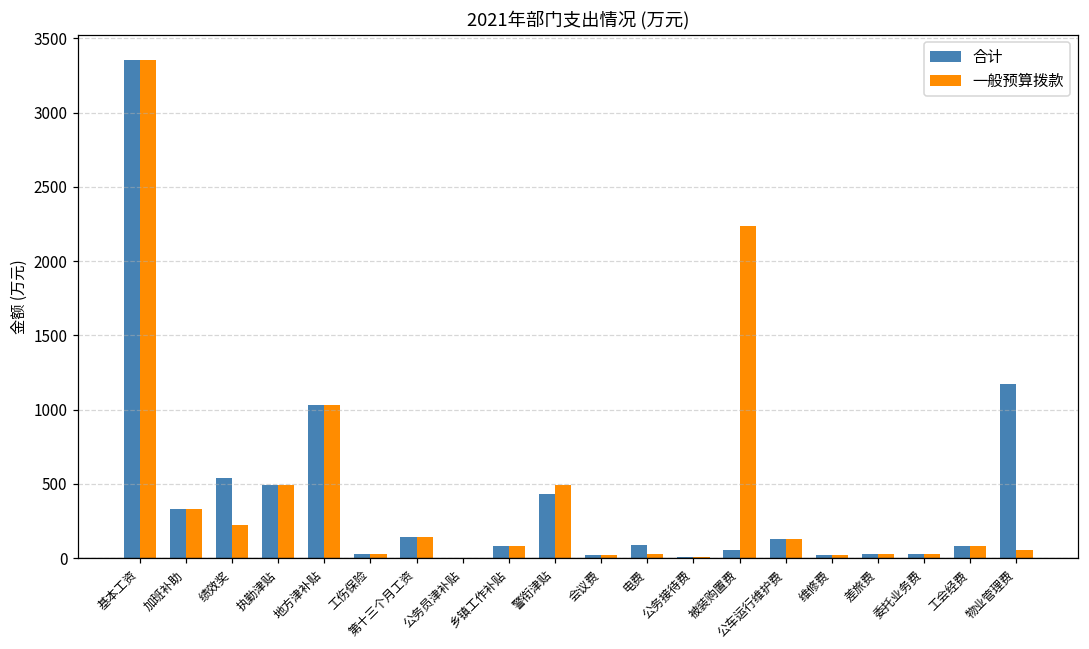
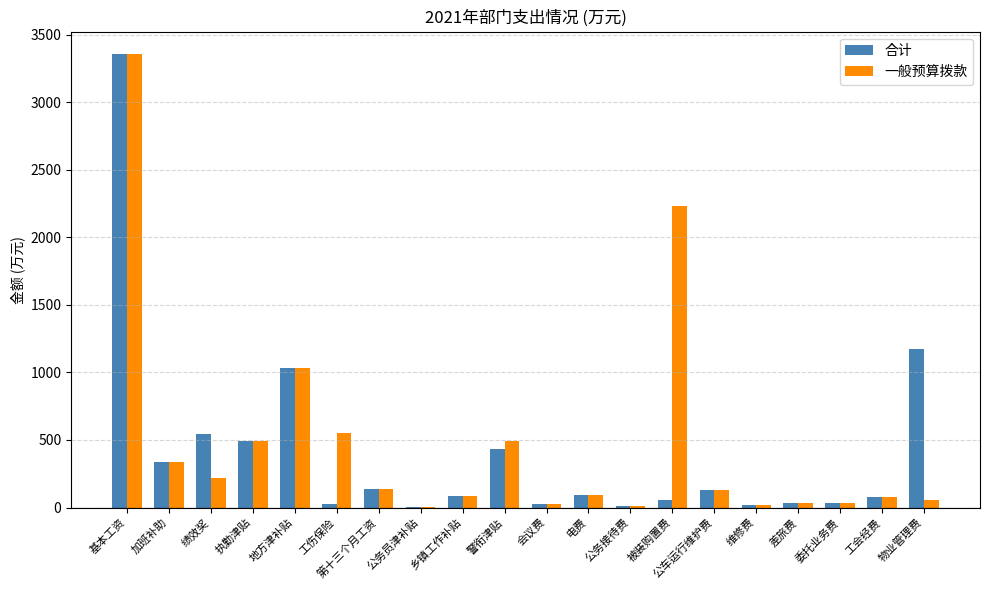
一般预算拨款, 工伤保险: 30 -> 550
一般预算拨款, 电费: 30 -> 90
